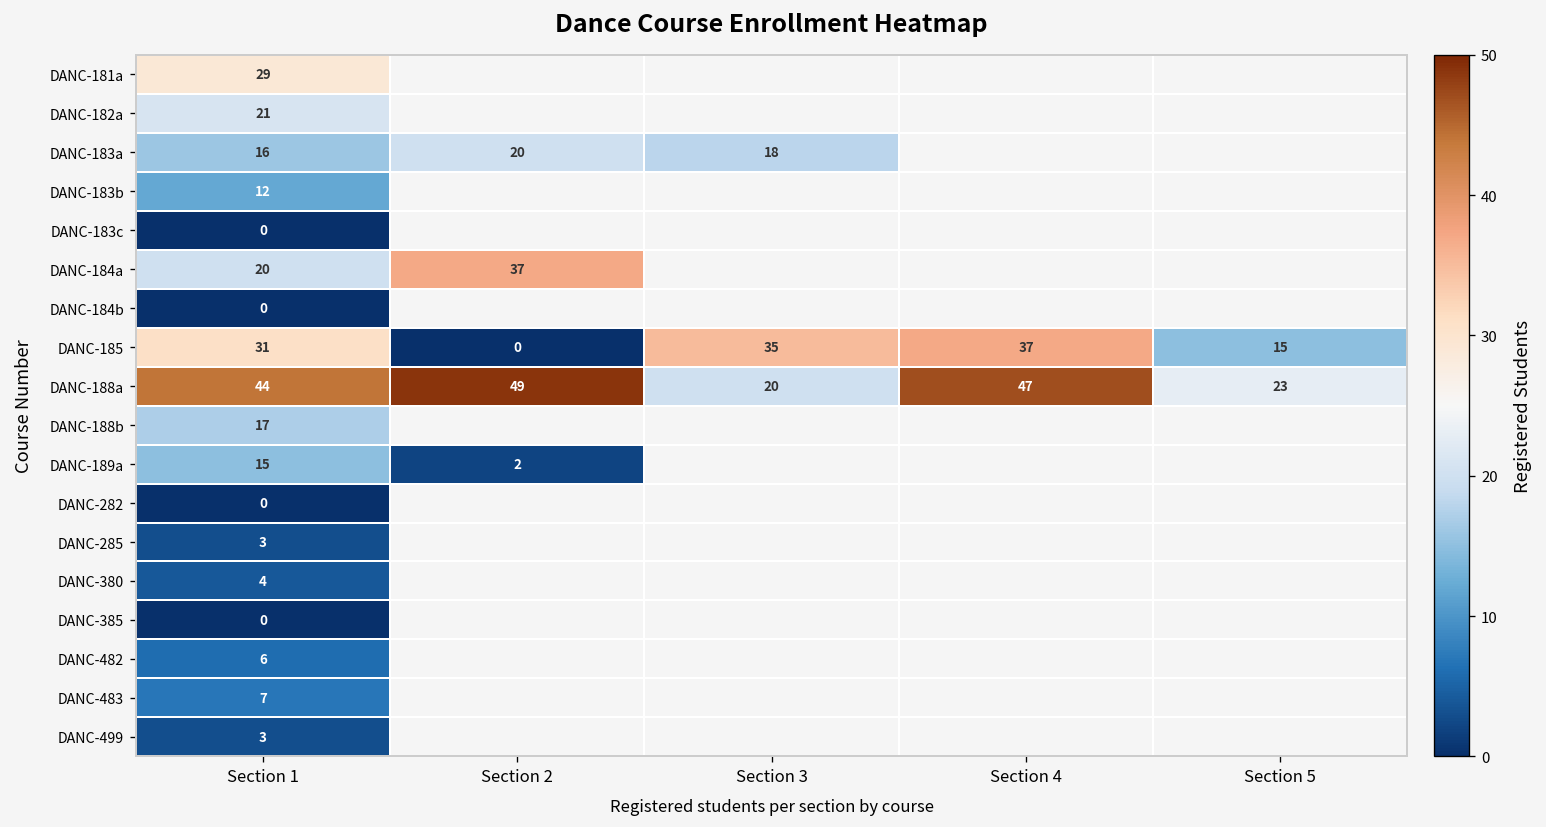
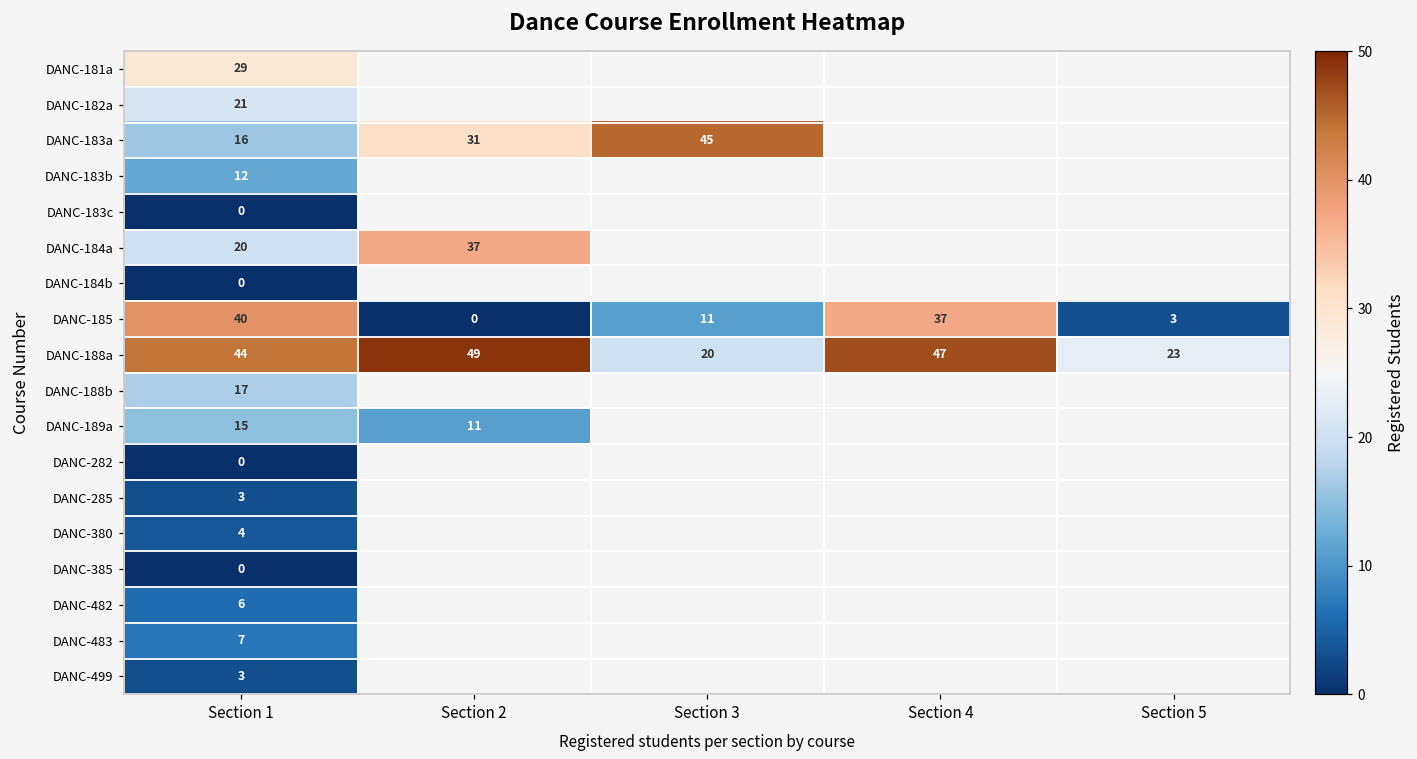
DANC-183a, Section 2: 20 -> 31
DANC-183a, Section 3: 18 -> 45
DANC-185, Section 1: 31 -> 40
DANC-185, Section 3: 35 -> 11
DANC-185, Section 5: 15 -> 3
DANC-189a, Section 2: 2 -> 11
